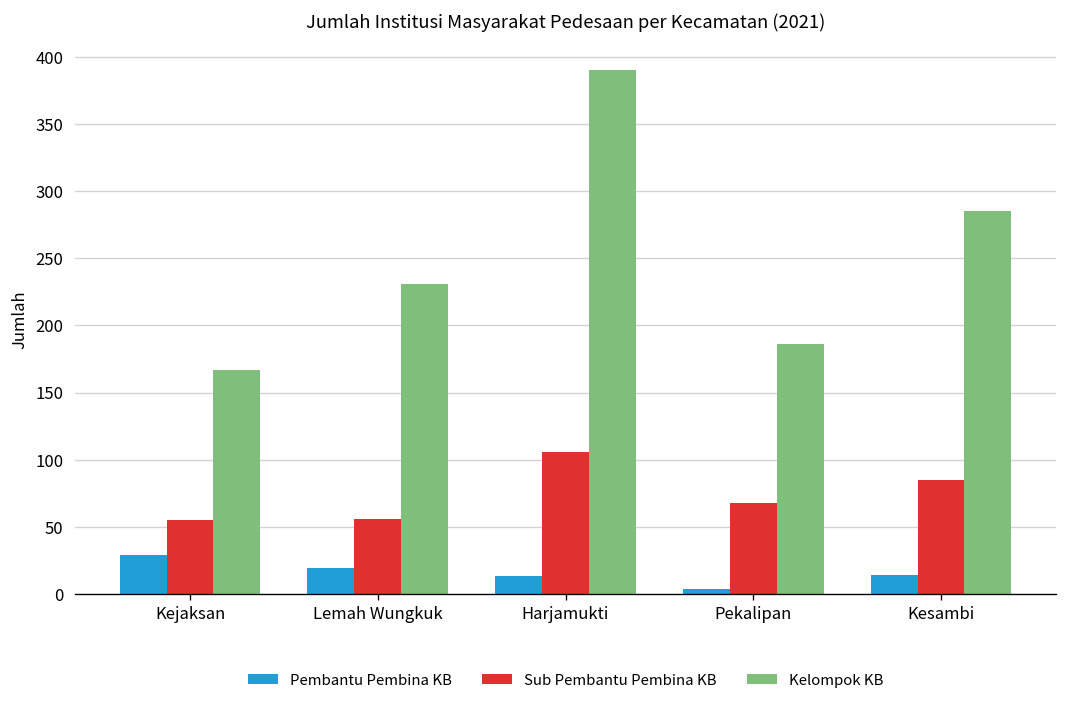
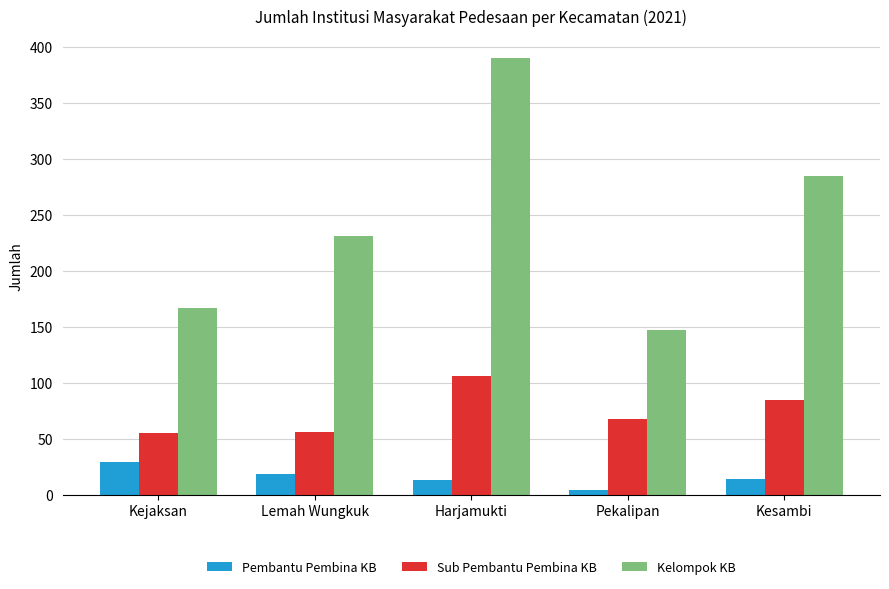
Kelompok KB, Pekalipan: 186 -> 147
